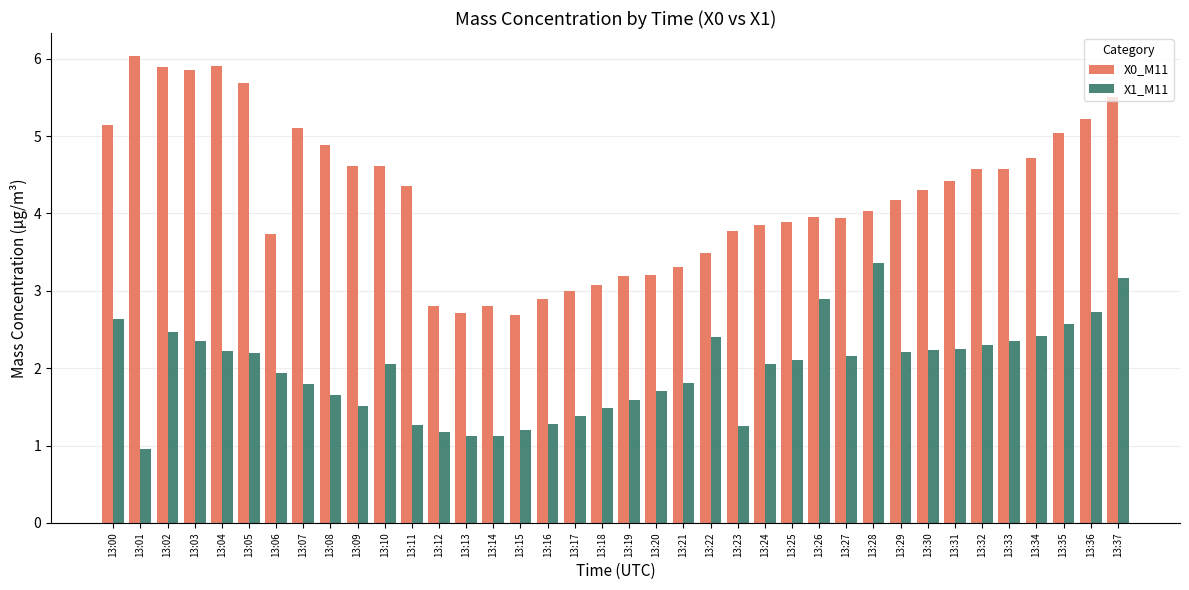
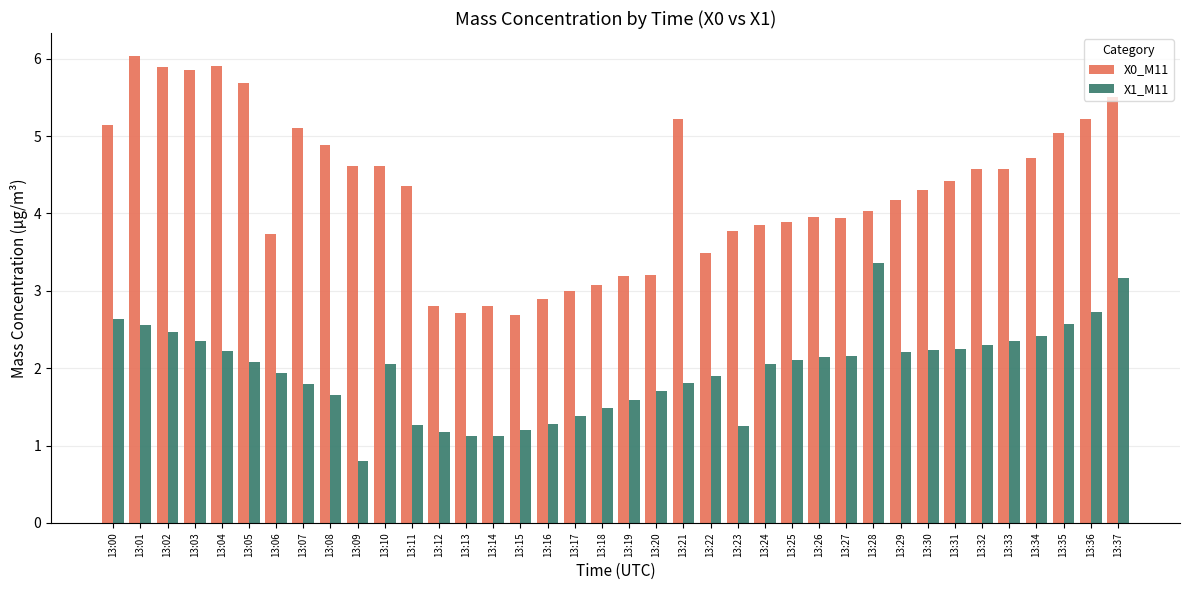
X1_M11, 13:01: 1.0 -> 2.6
X1_M11, 13:05: 2.2 -> 2.1
X1_M11, 13:09: 1.5 -> 0.8
X0_M11, 13:21: 3.3 -> 5.2
X1_M11, 13:22: 2.4 -> 1.9
X1_M11, 13:26: 2.9 -> 2.1
